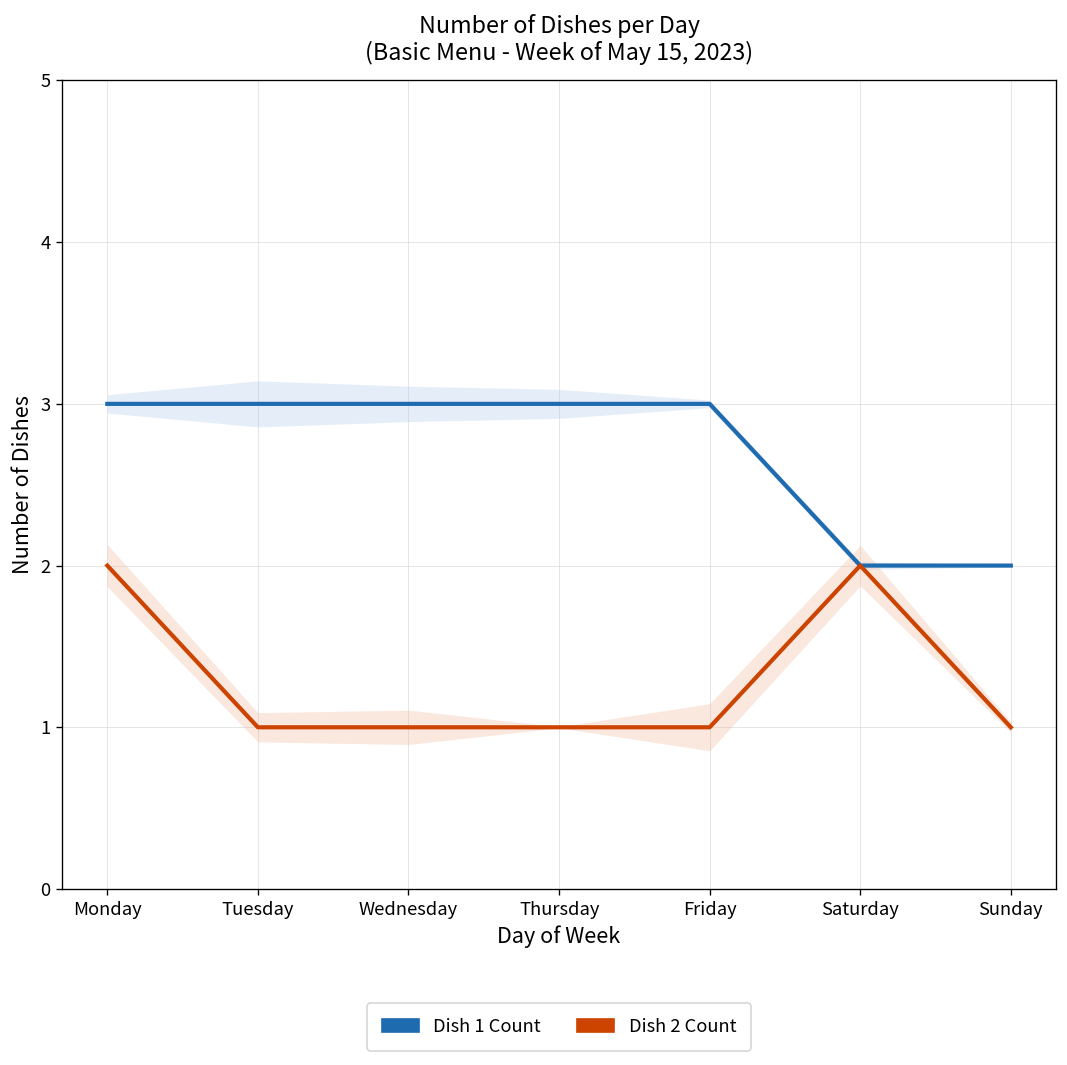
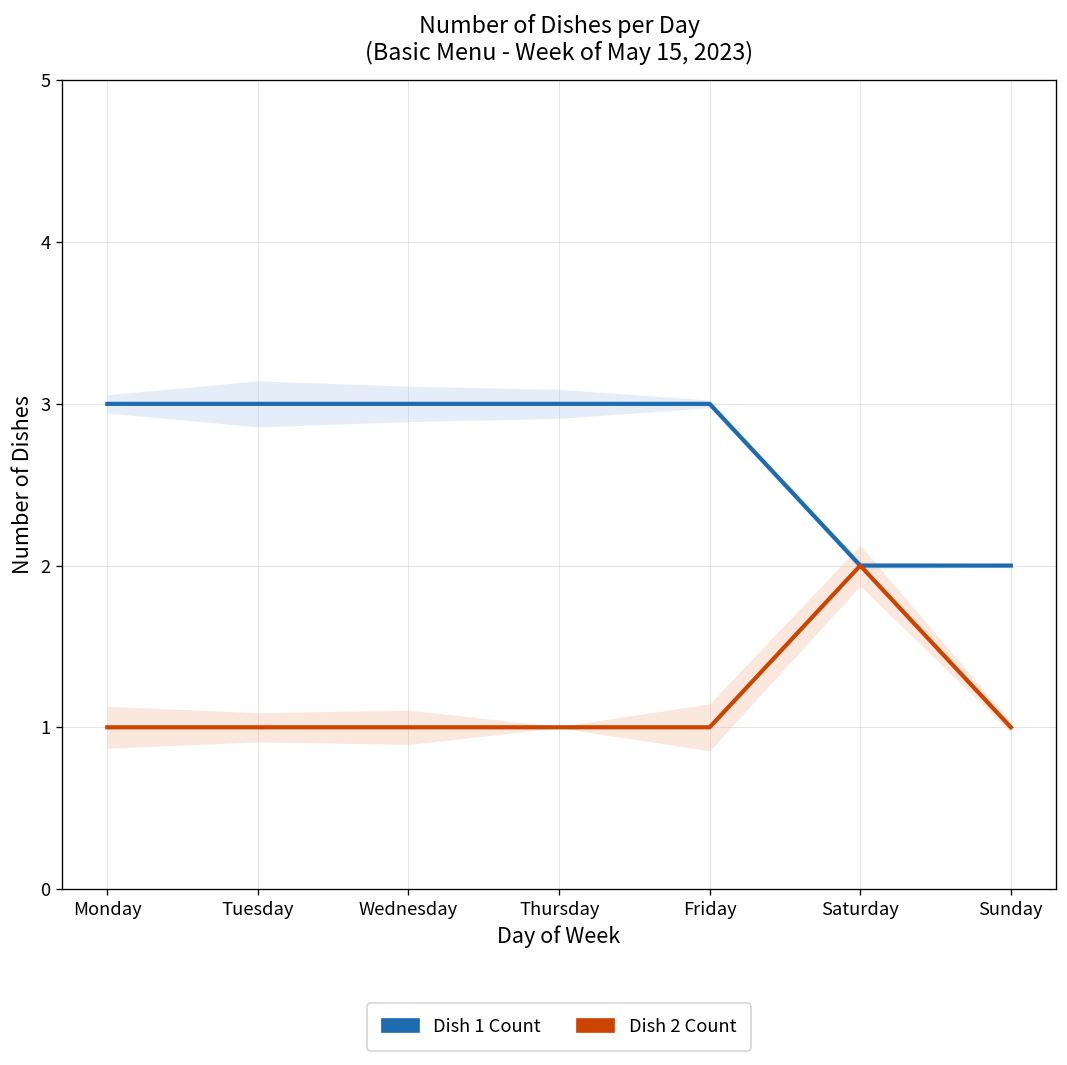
Dish 2 Count, Monday: 2 -> 1
